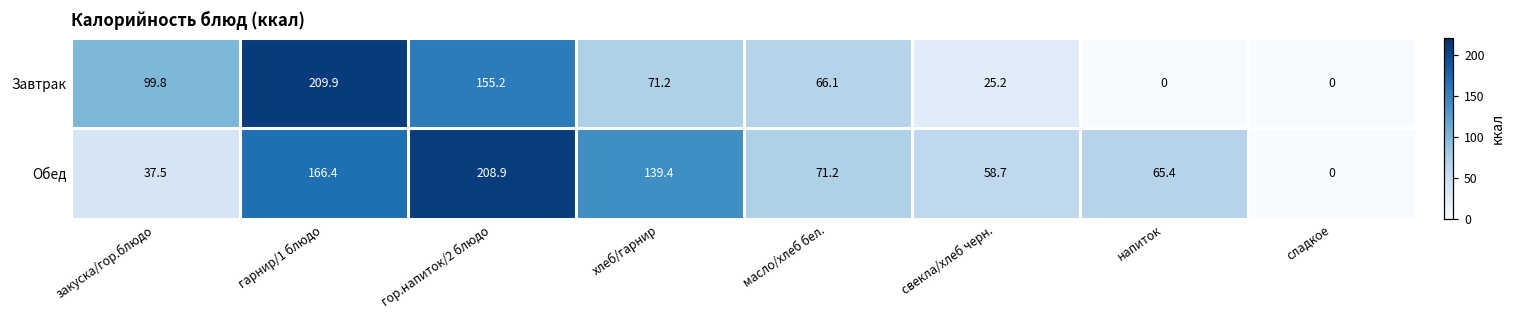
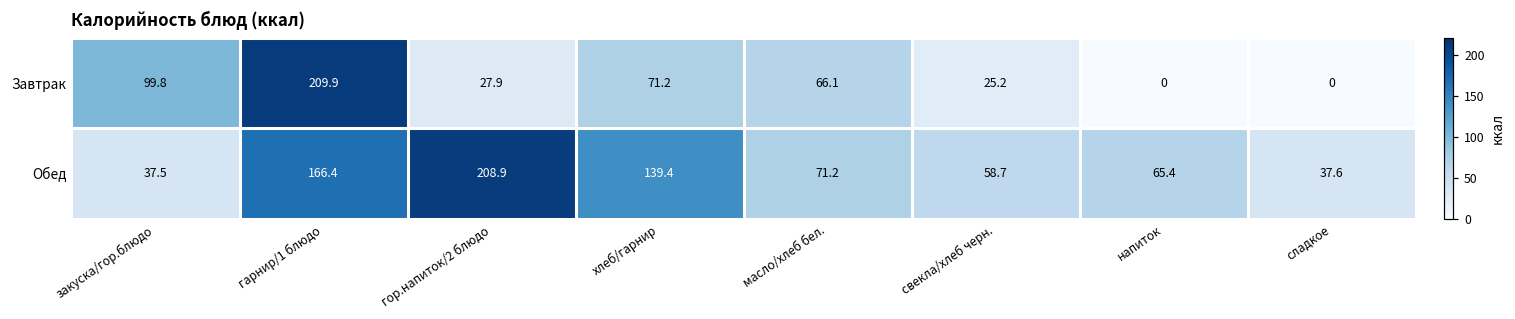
Завтрак, гор.напиток/2 блюдо: 155.2 -> 27.9
Обед, сладкое: 0 -> 37.6
